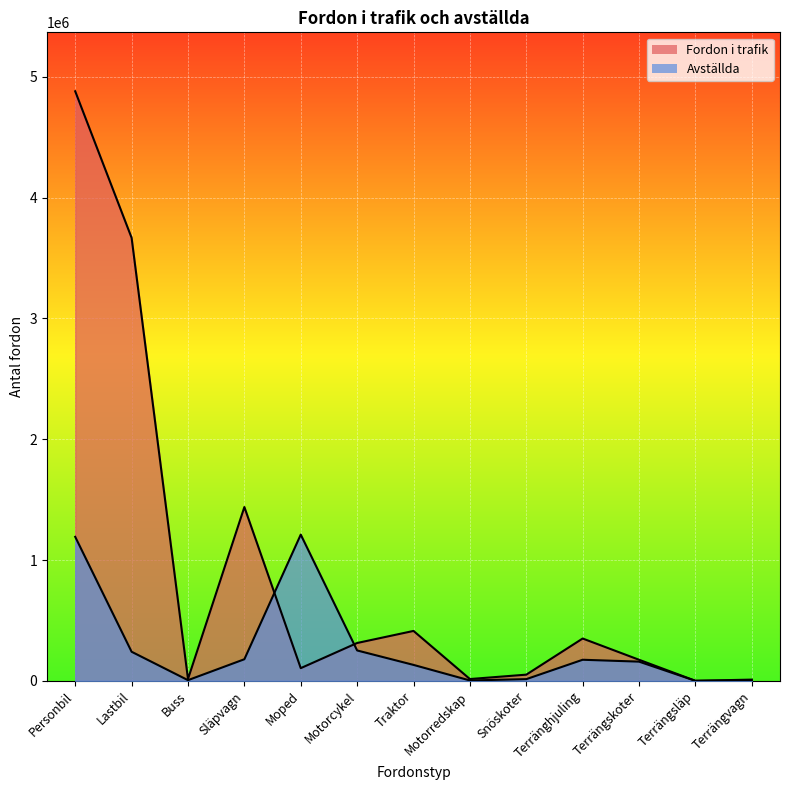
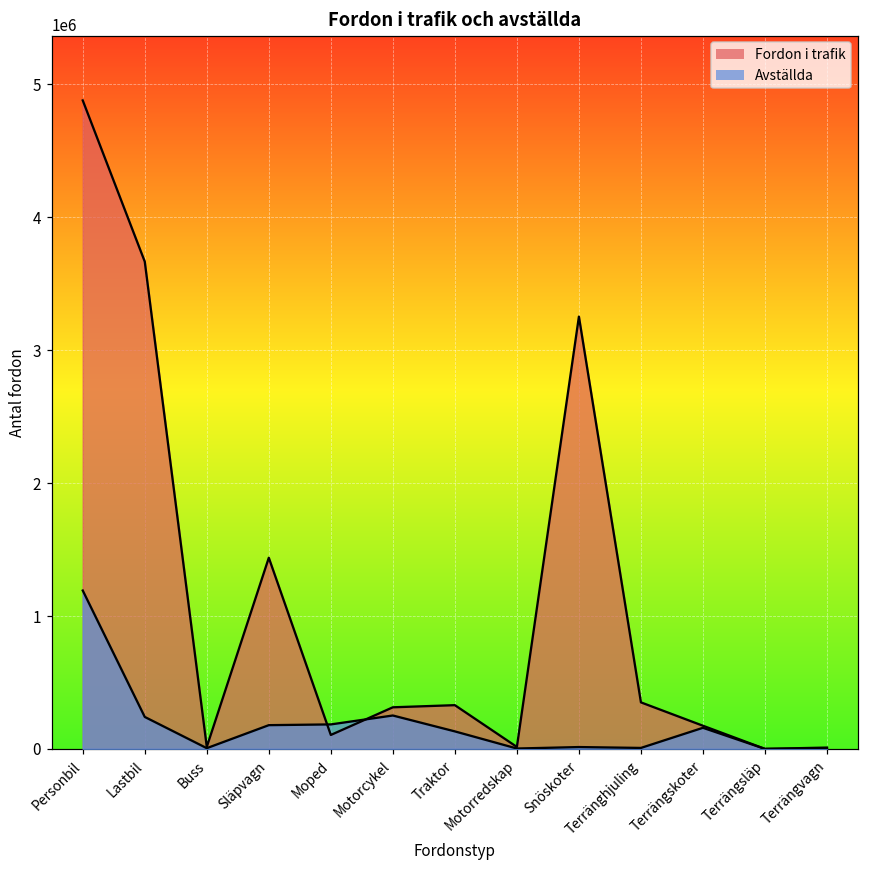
Avställda, Moped: 1210000 -> 180000
Fordon i trafik, Traktor: 410000 -> 330000
Fordon i trafik, Snöskoter: 50000 -> 3250000
Avställda, Terränghjuling: 170000 -> 10000
